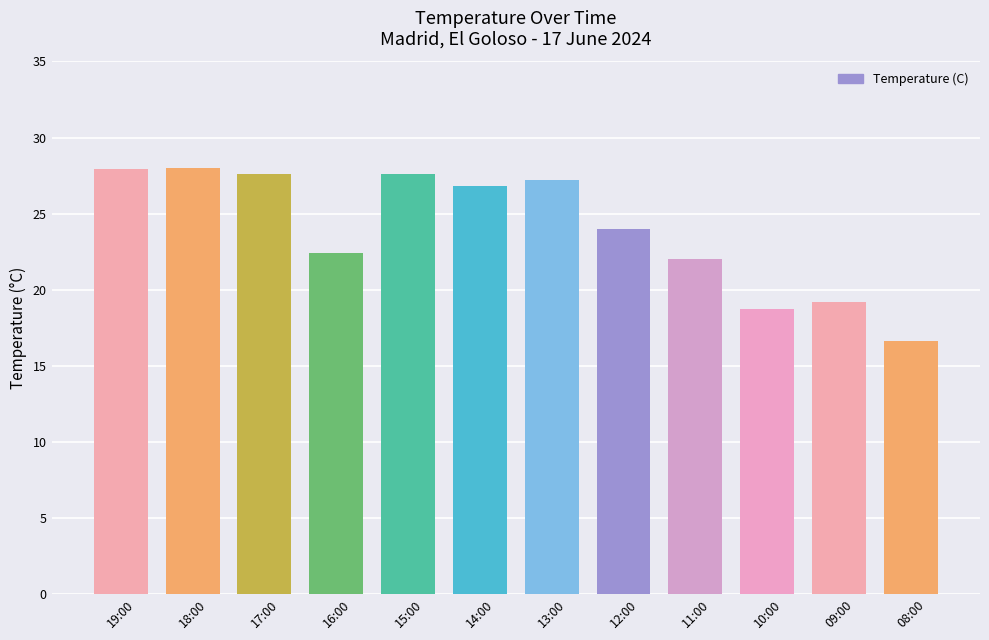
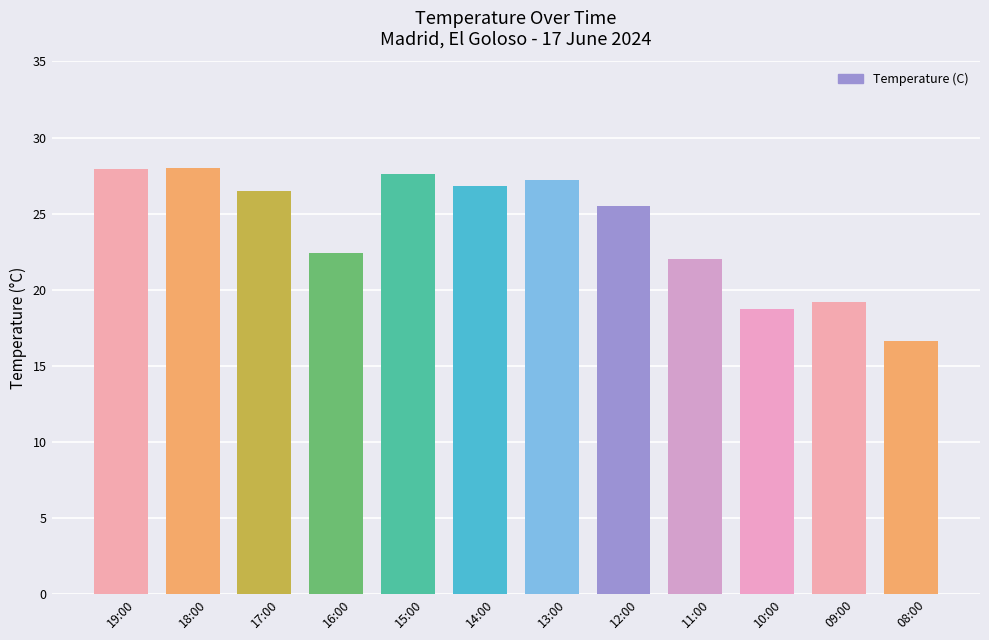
17:00: 27.6 -> 26.5
12:00: 24.0 -> 25.5
